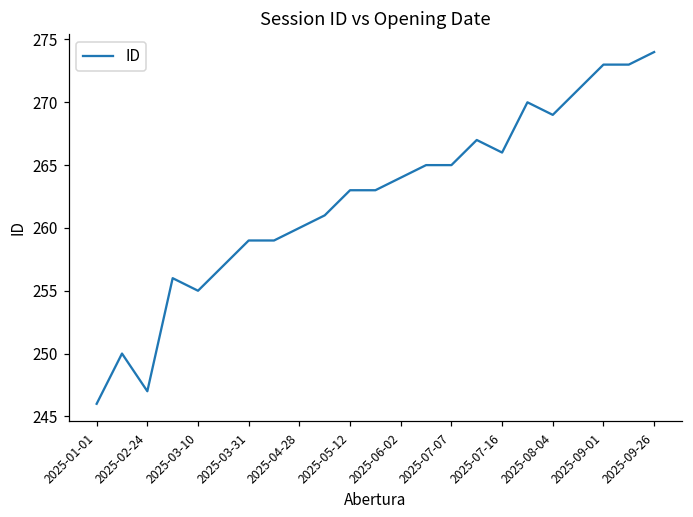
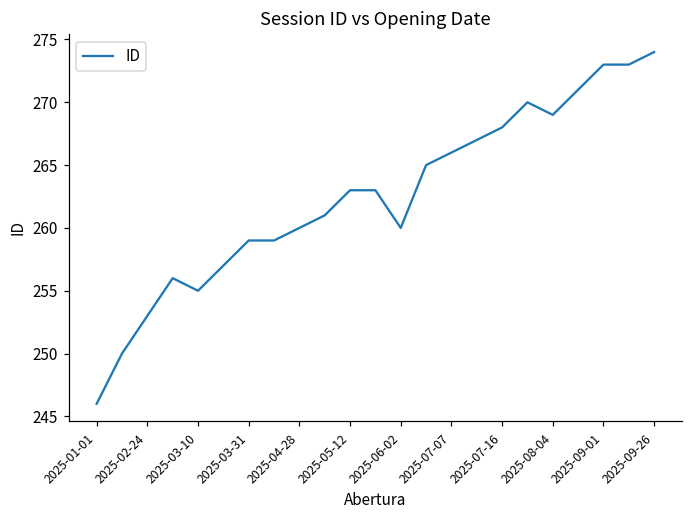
2025-02-24: 247 -> 253
2025-06-02: 264 -> 260
2025-07-07: 265 -> 266
2025-07-16: 266 -> 268
